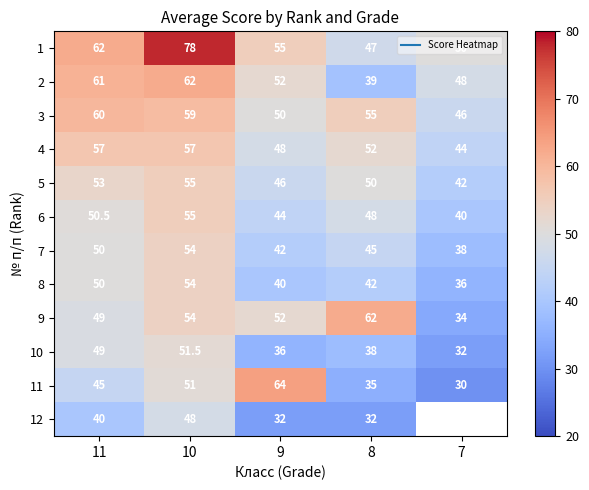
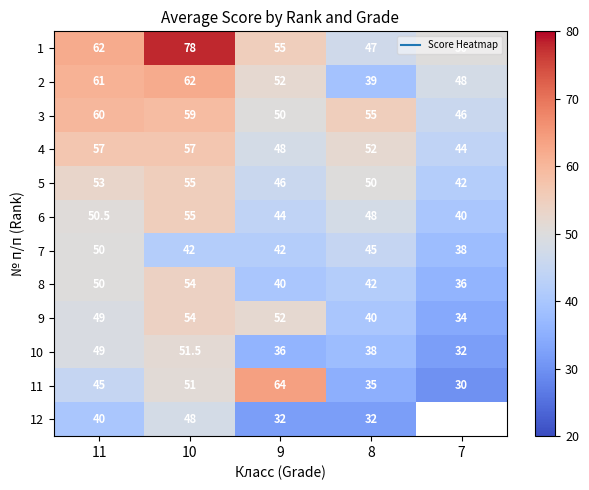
7, 10: 54 -> 42
9, 8: 62 -> 40
